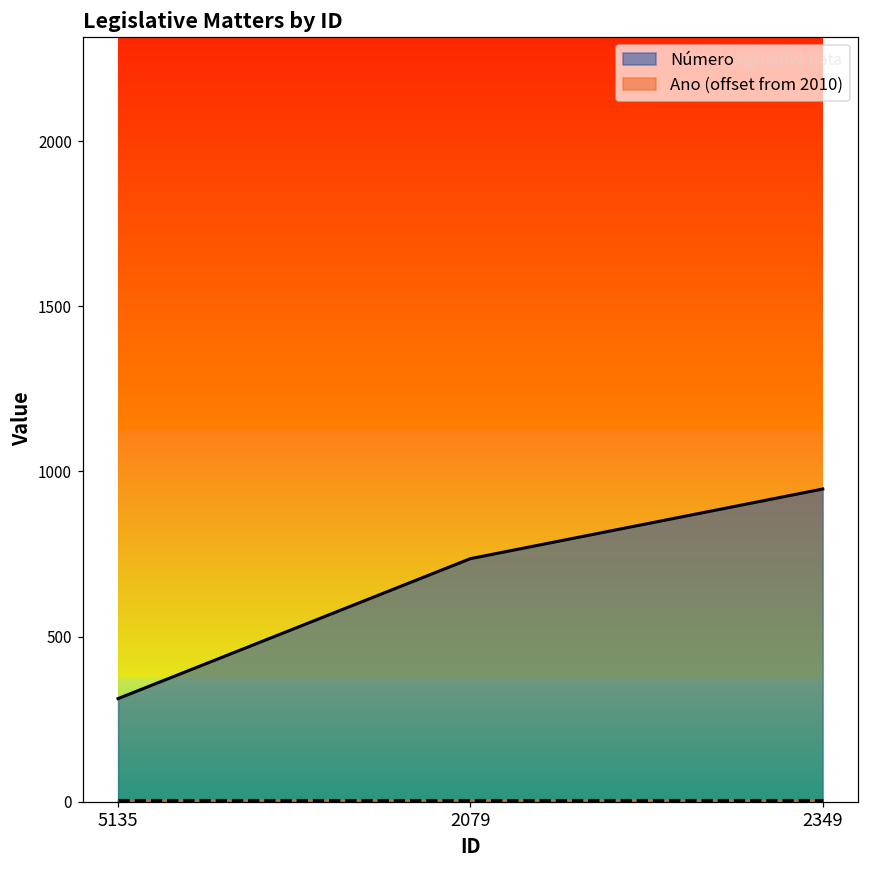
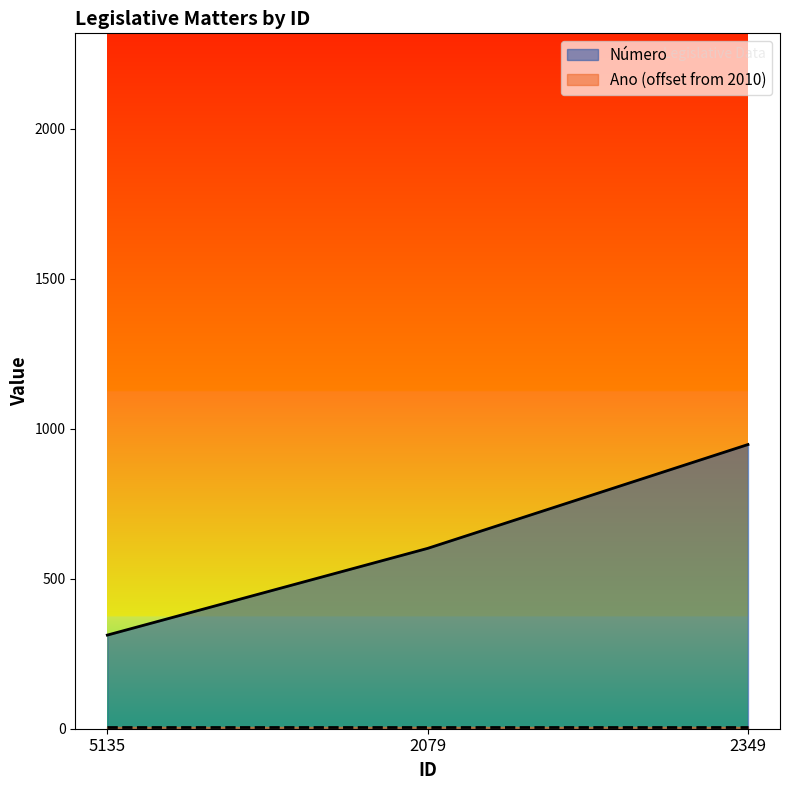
Número, 2079: 740 -> 600
